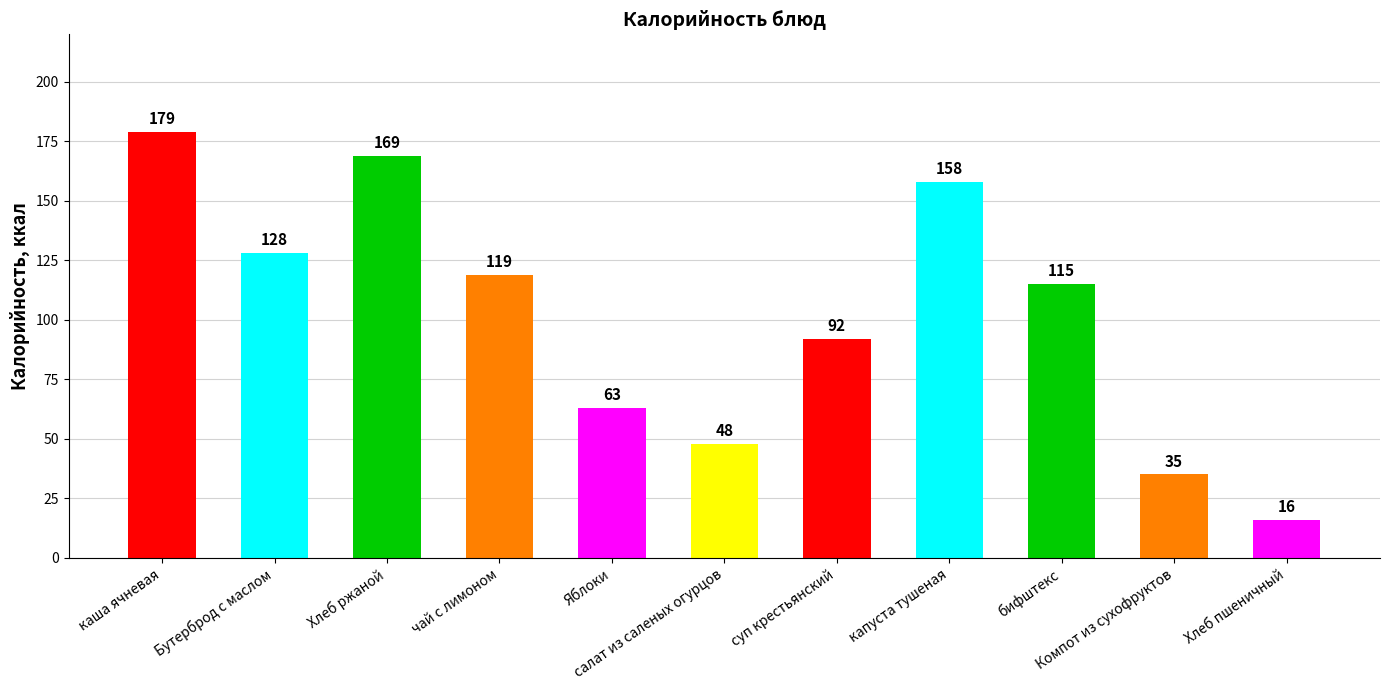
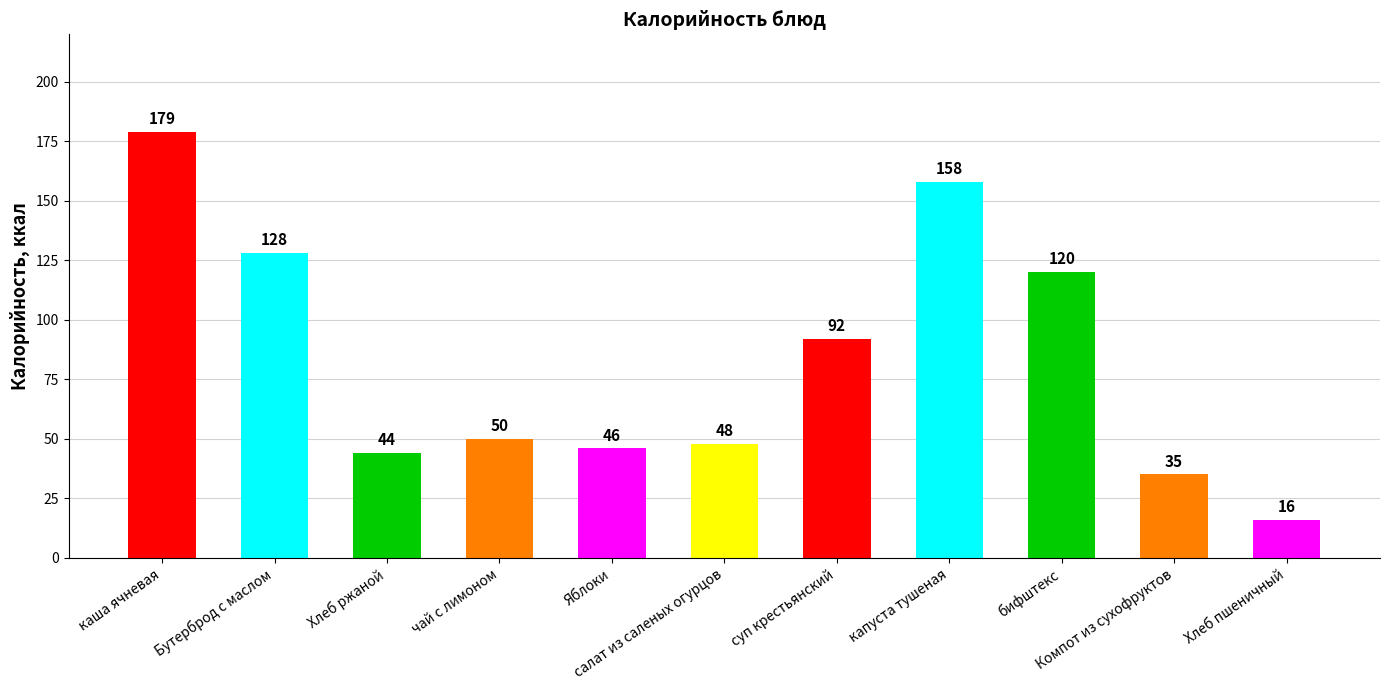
Хлеб ржаной: 169 -> 44
чай с лимоном: 119 -> 50
Яблоки: 63 -> 46
бифштекс: 115 -> 120
